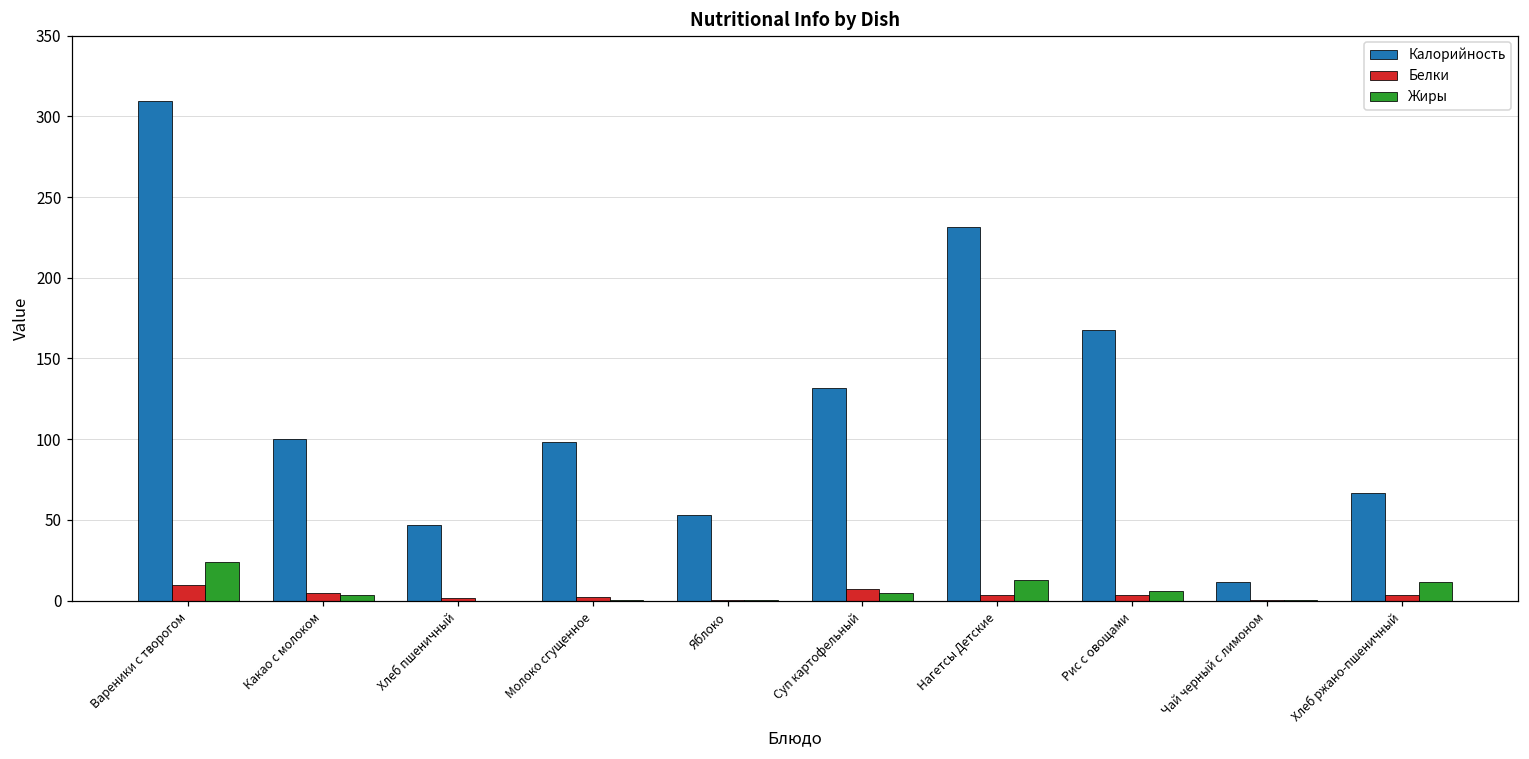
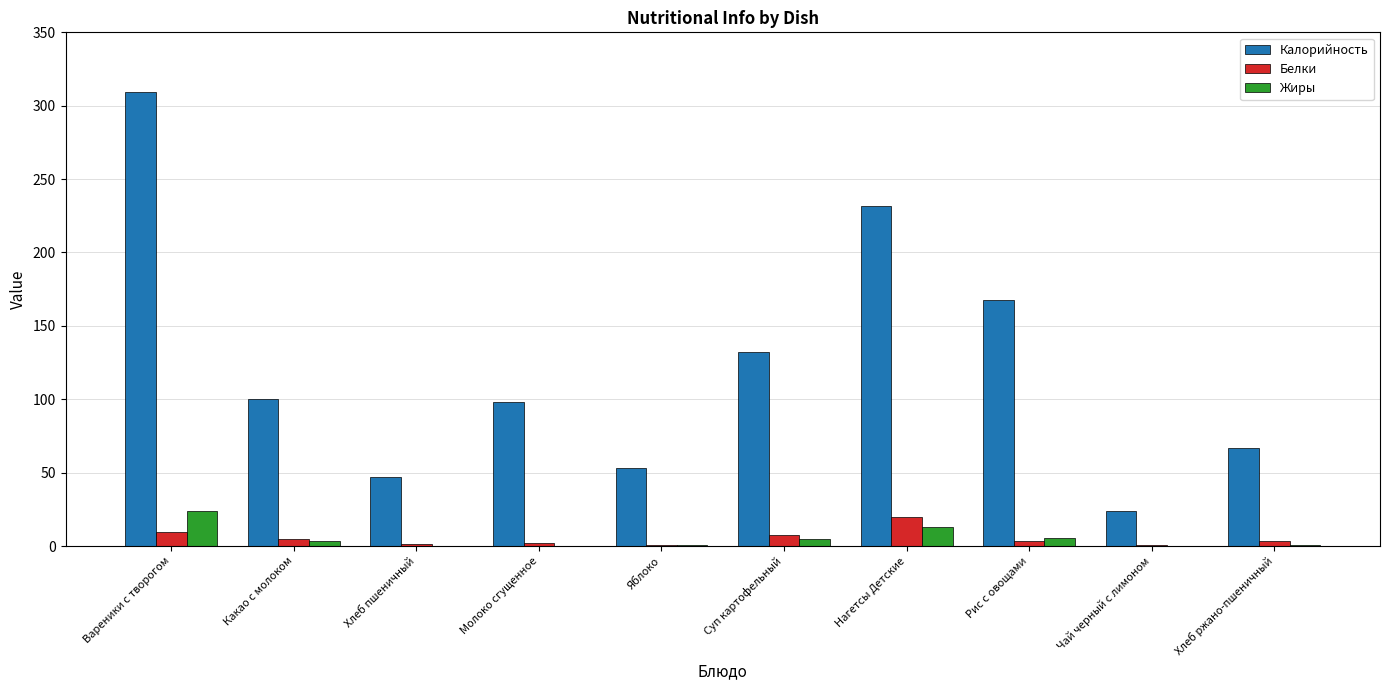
Белки, Нагетсы Детские: 4 -> 19
Калорийность, Чай черный с лимоном: 12 -> 24
Жиры, Хлеб ржано-пшеничный: 11 -> 1
